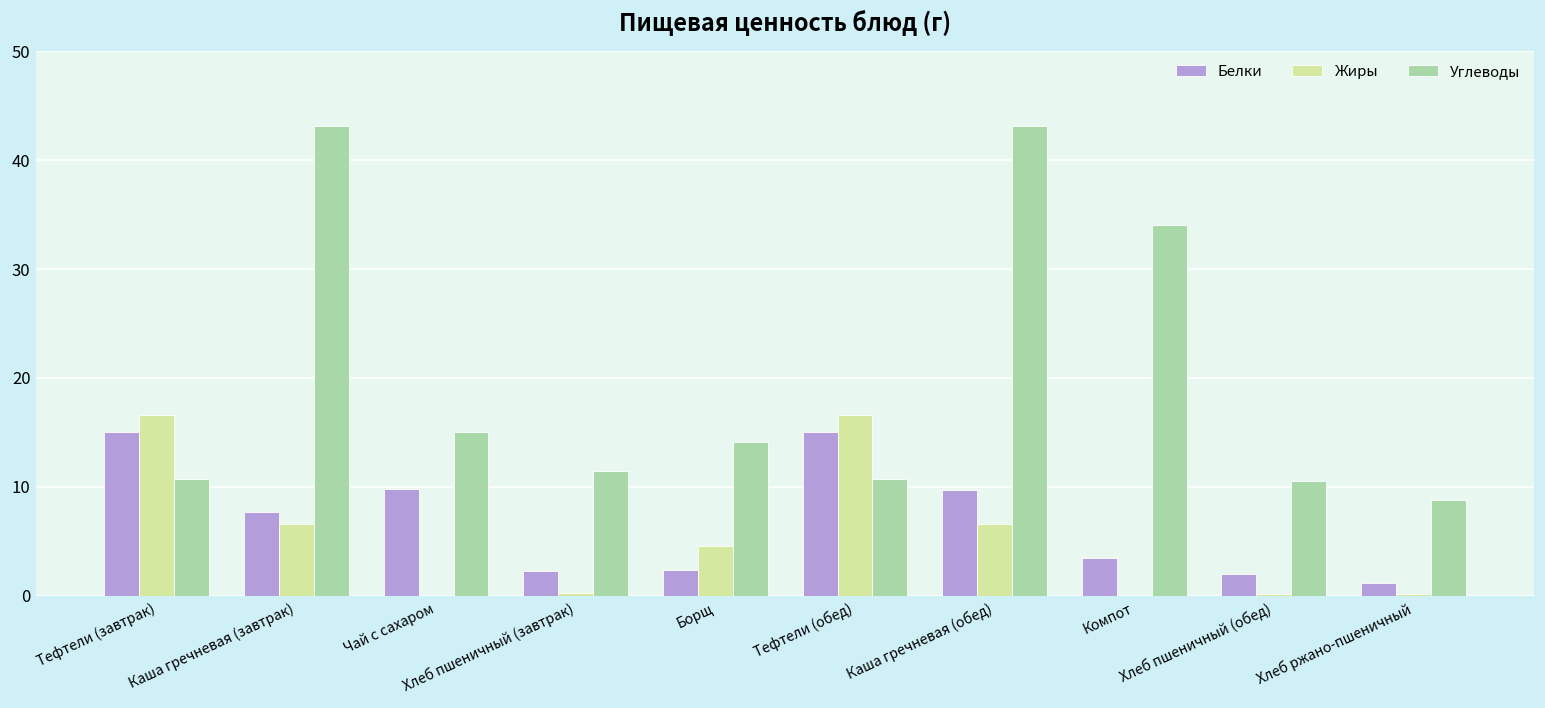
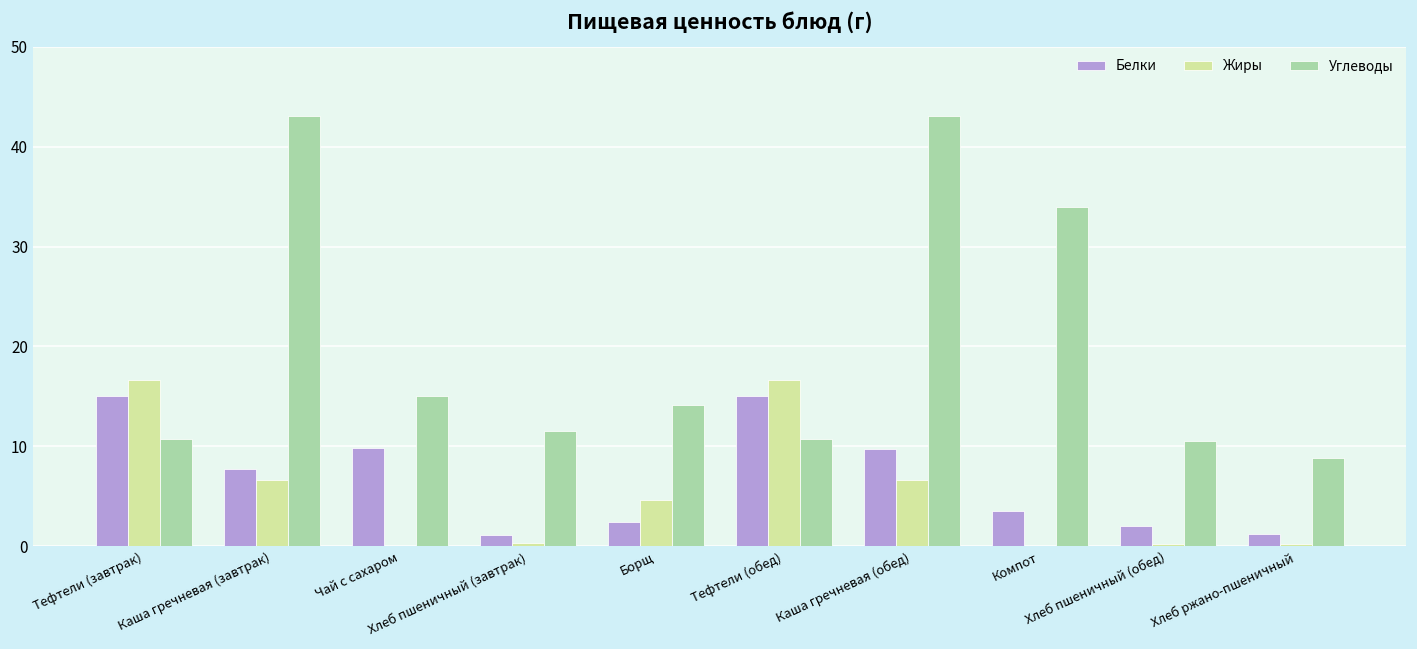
Белки, Хлеб пшеничный (завтрак): 2 -> 1
